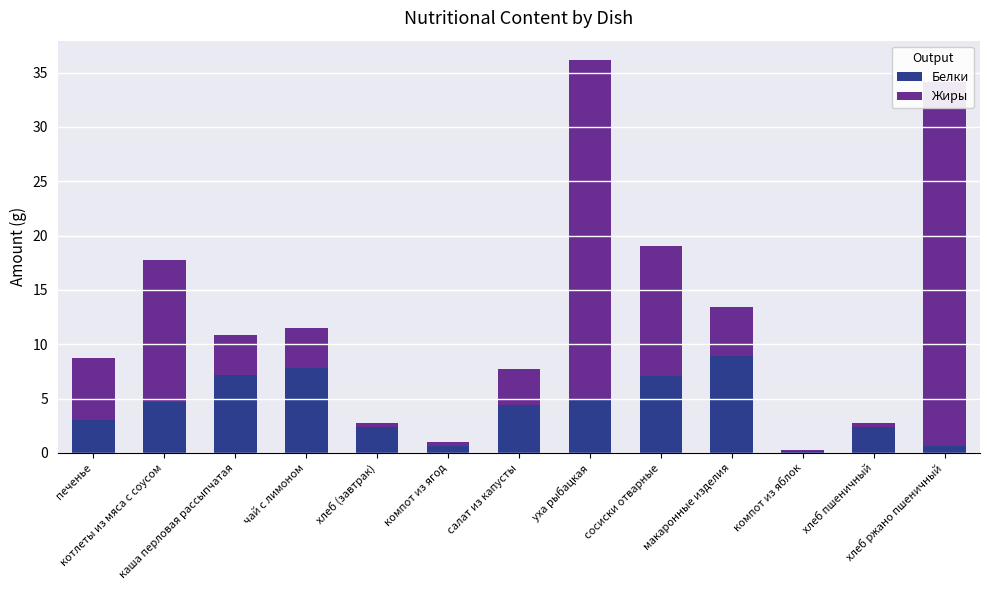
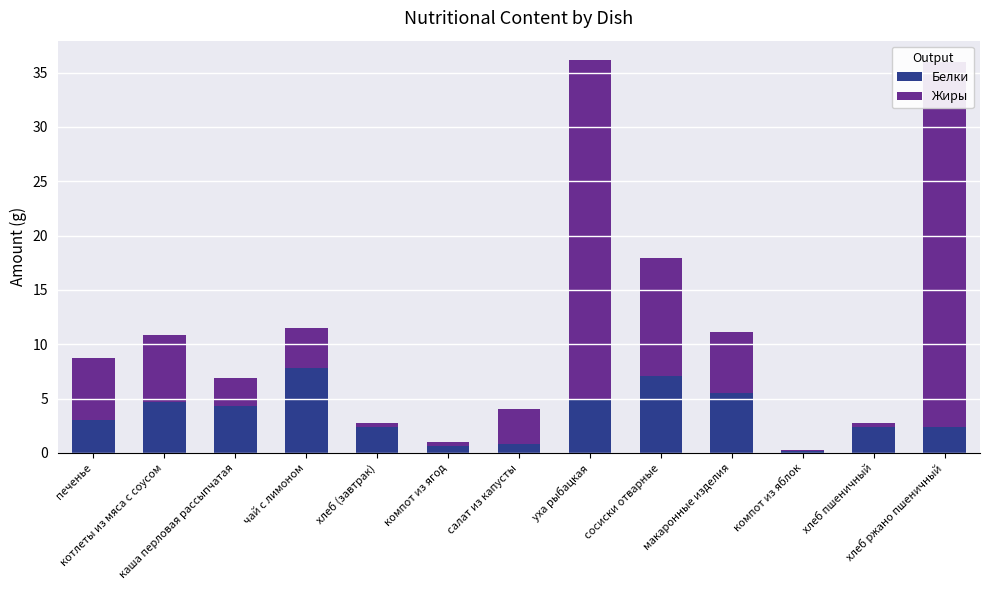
Жиры, котлеты из мяса с соусом: 13.1 -> 6.2
Белки, каша перловая рассыпчатая: 7.2 -> 4.3
Жиры, каша перловая рассыпчатая: 3.7 -> 2.6
Белки, салат из капусты: 4.4 -> 0.8
Жиры, сосиски отварные: 12.0 -> 10.9
Белки, макаронные изделия: 9.0 -> 5.5
Жиры, макаронные изделия: 4.5 -> 5.6
Белки, хлеб ржано пшеничный: 0.6 -> 2.4
